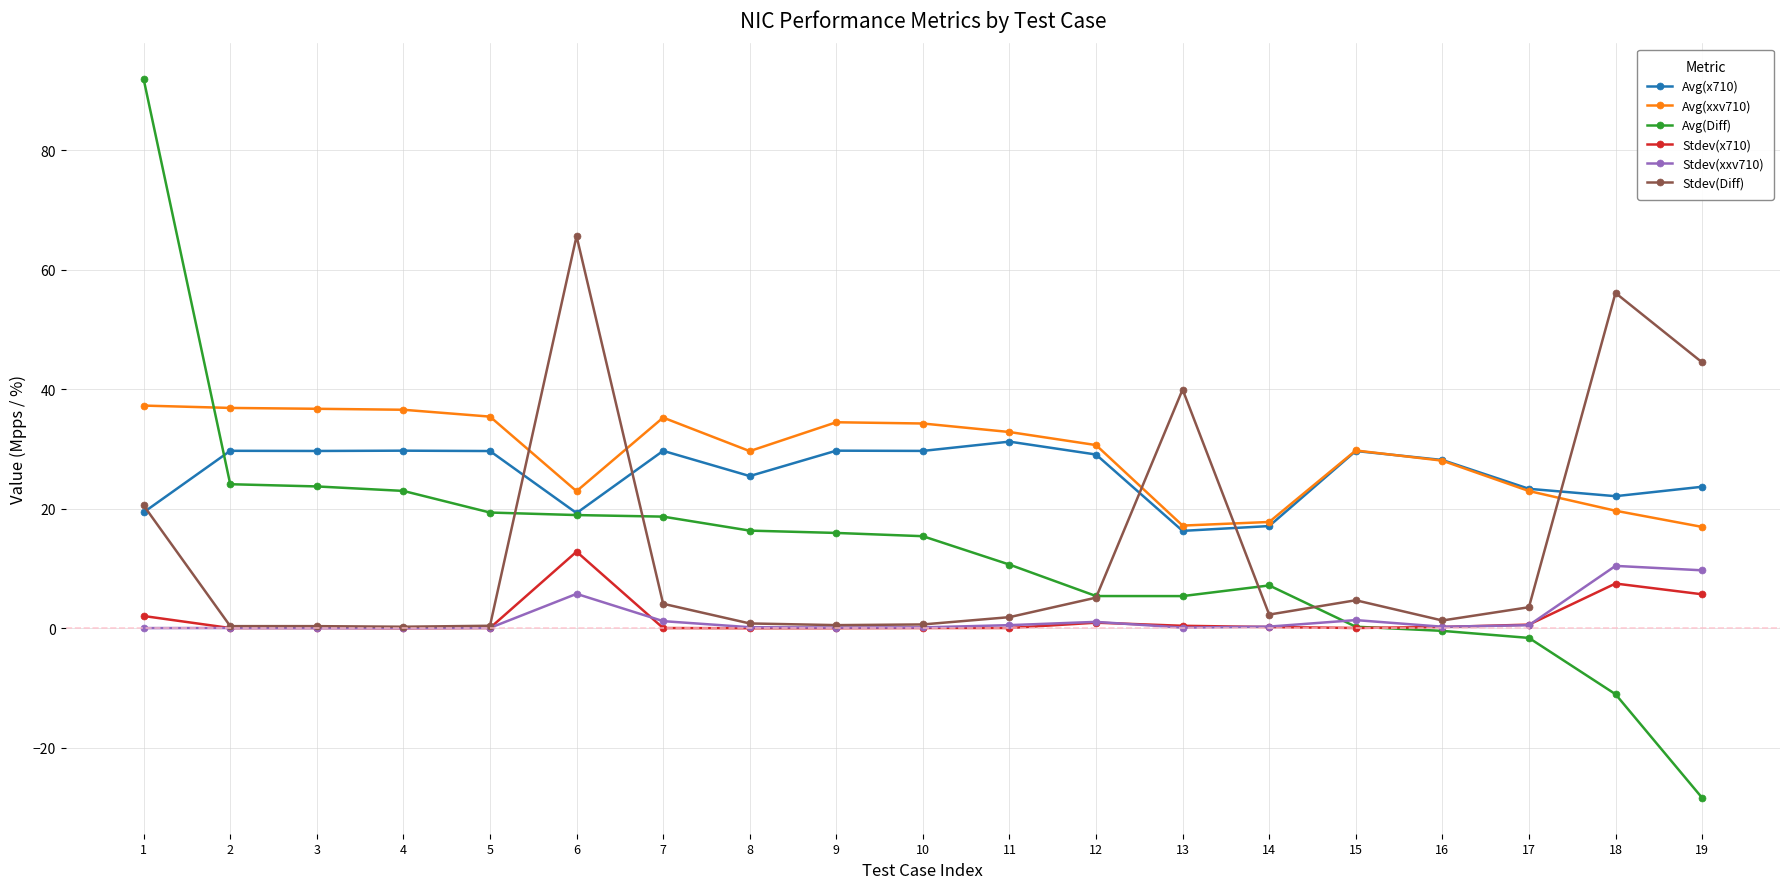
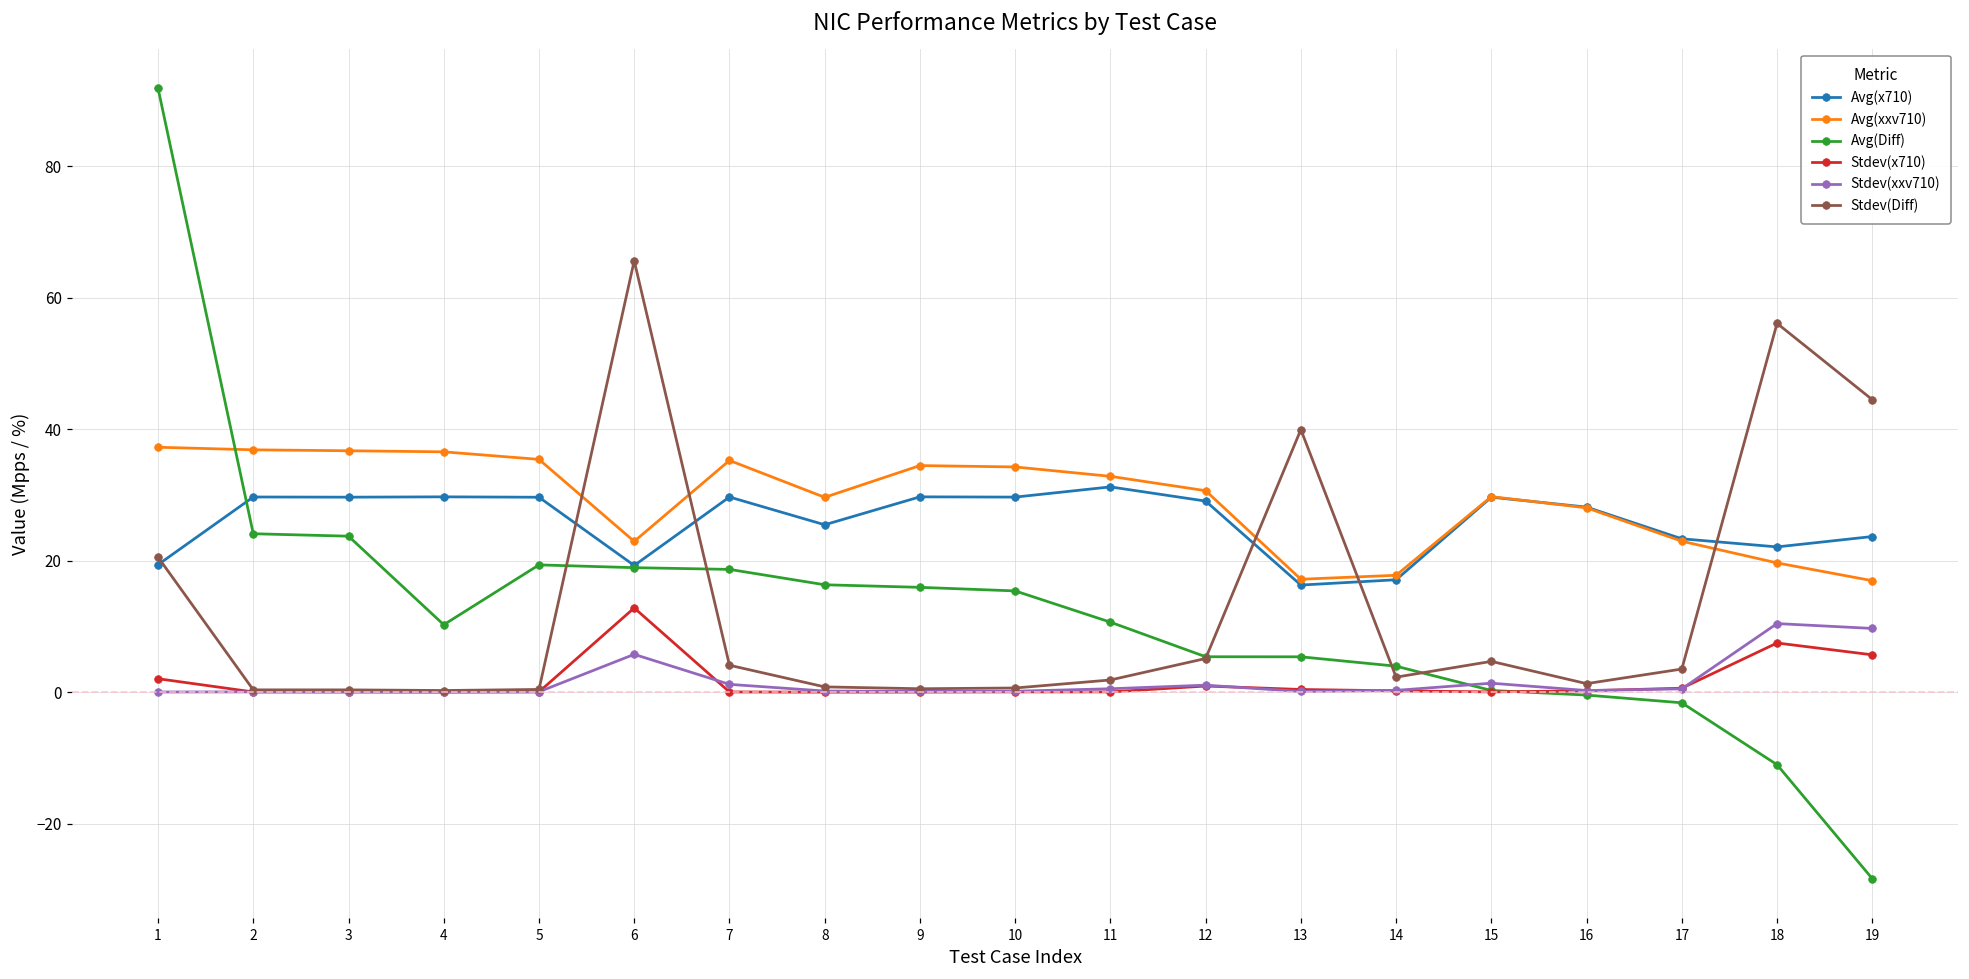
Avg(Diff), 4: 23 -> 10
Avg(Diff), 14: 7 -> 4
